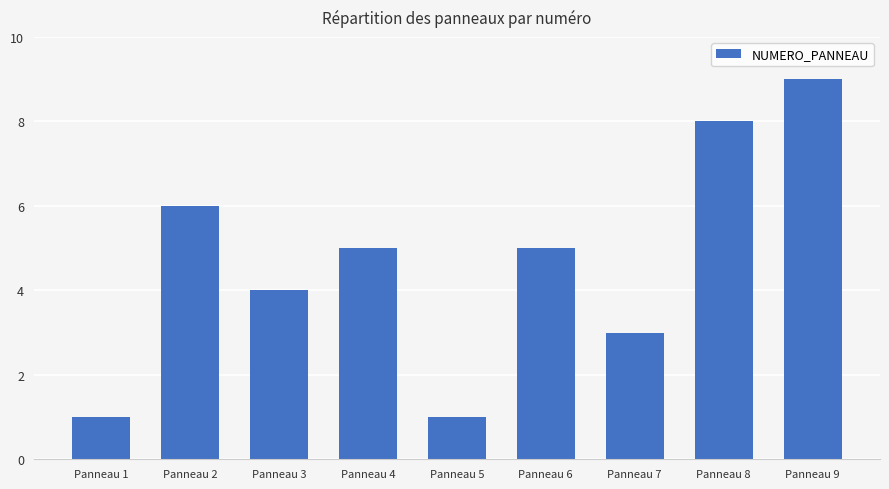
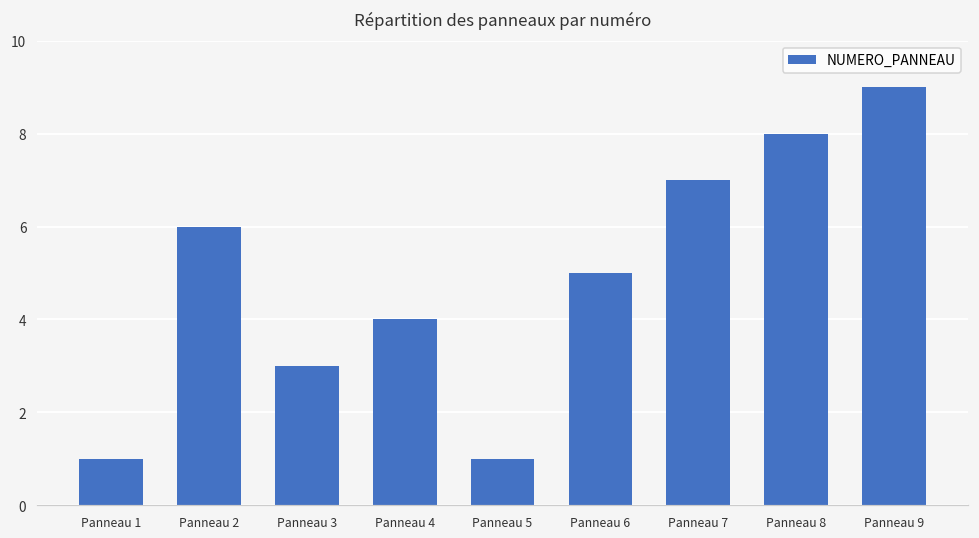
Panneau 3: 4 -> 3
Panneau 4: 5 -> 4
Panneau 7: 3 -> 7
